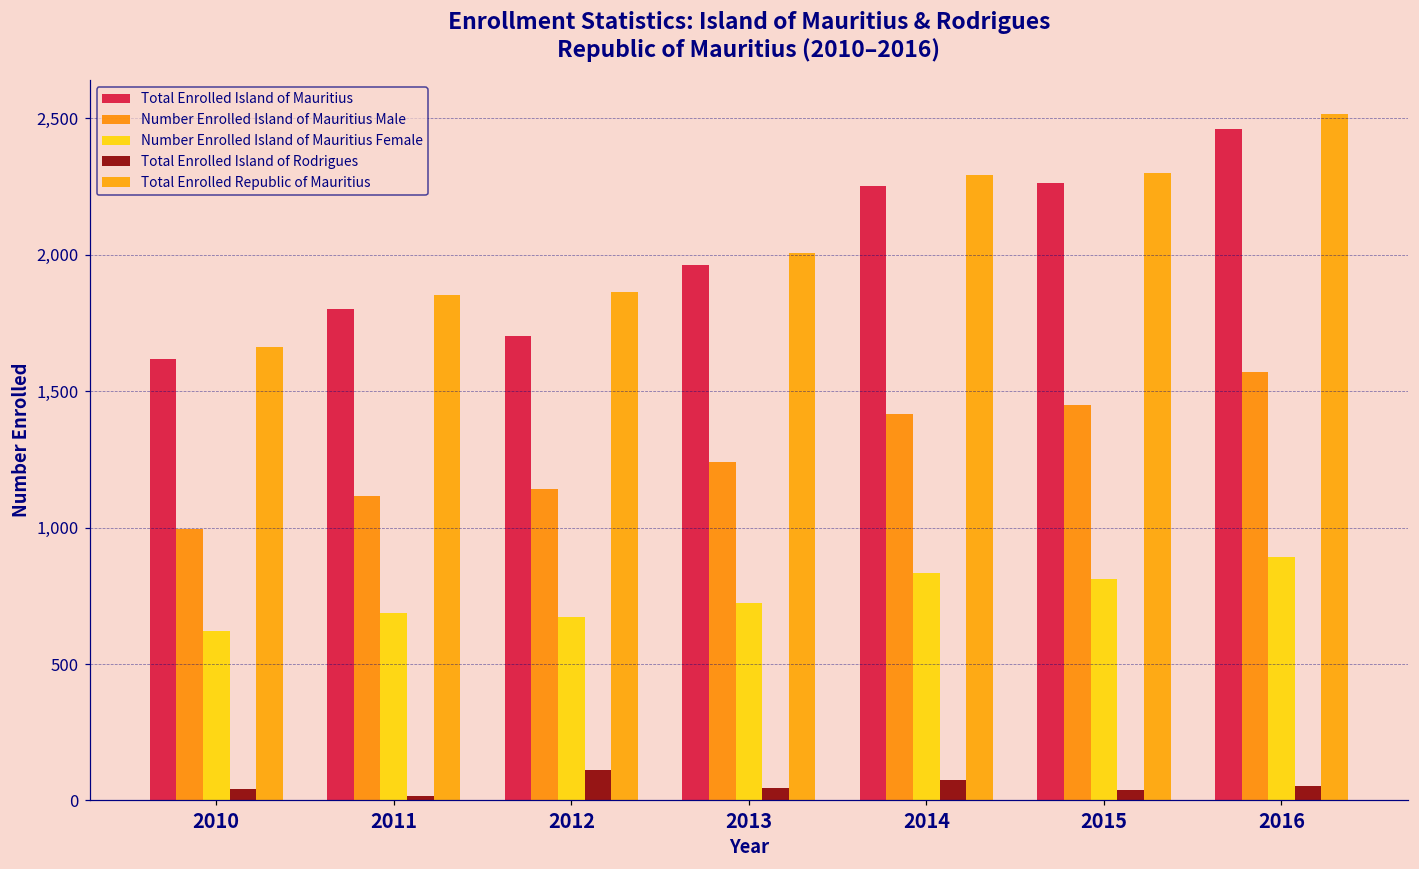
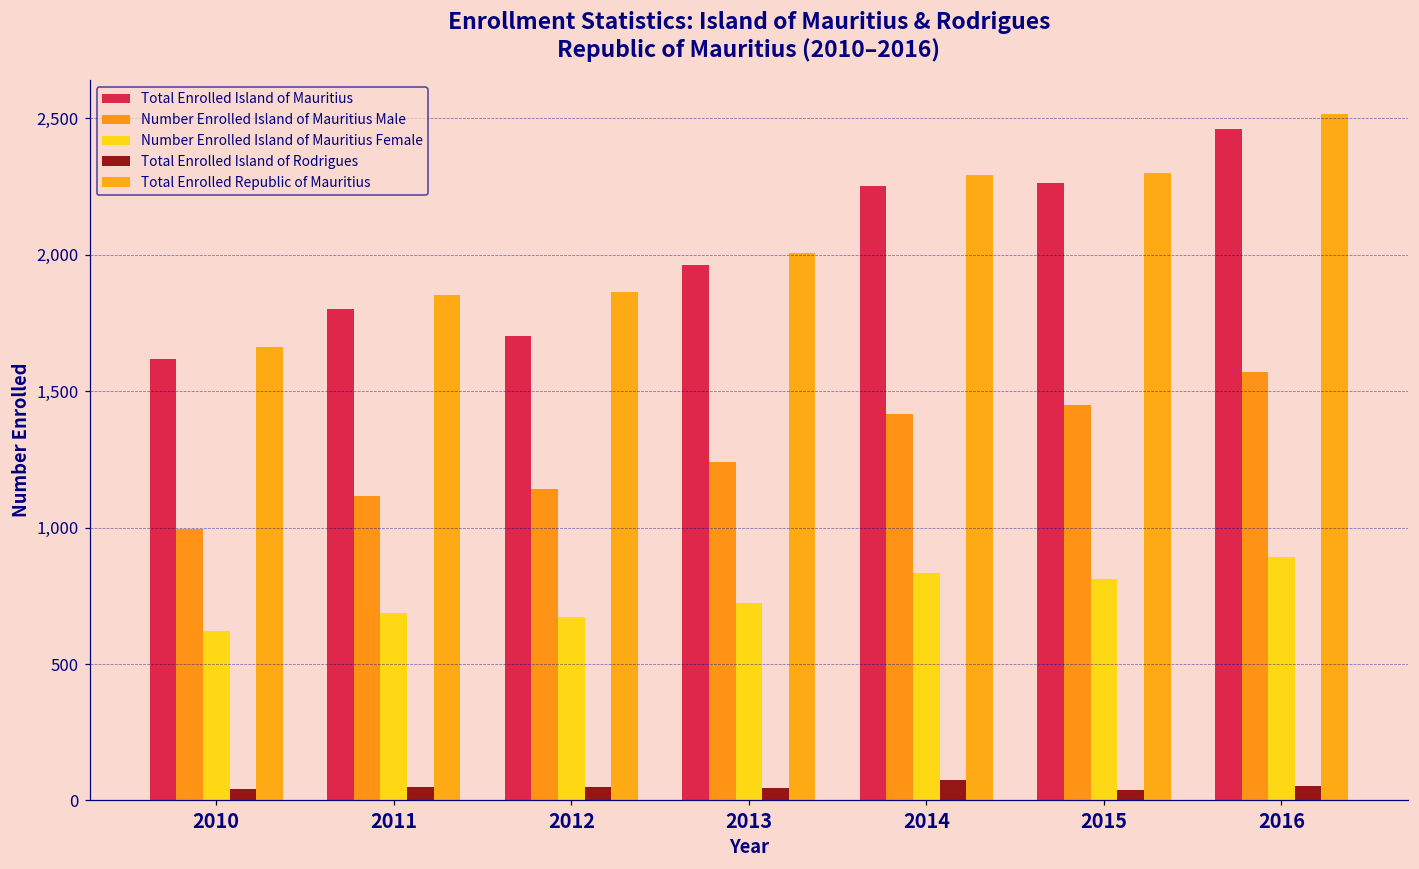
Total Enrolled Island of Rodrigues, 2011: 20 -> 50
Total Enrolled Island of Rodrigues, 2012: 110 -> 50
